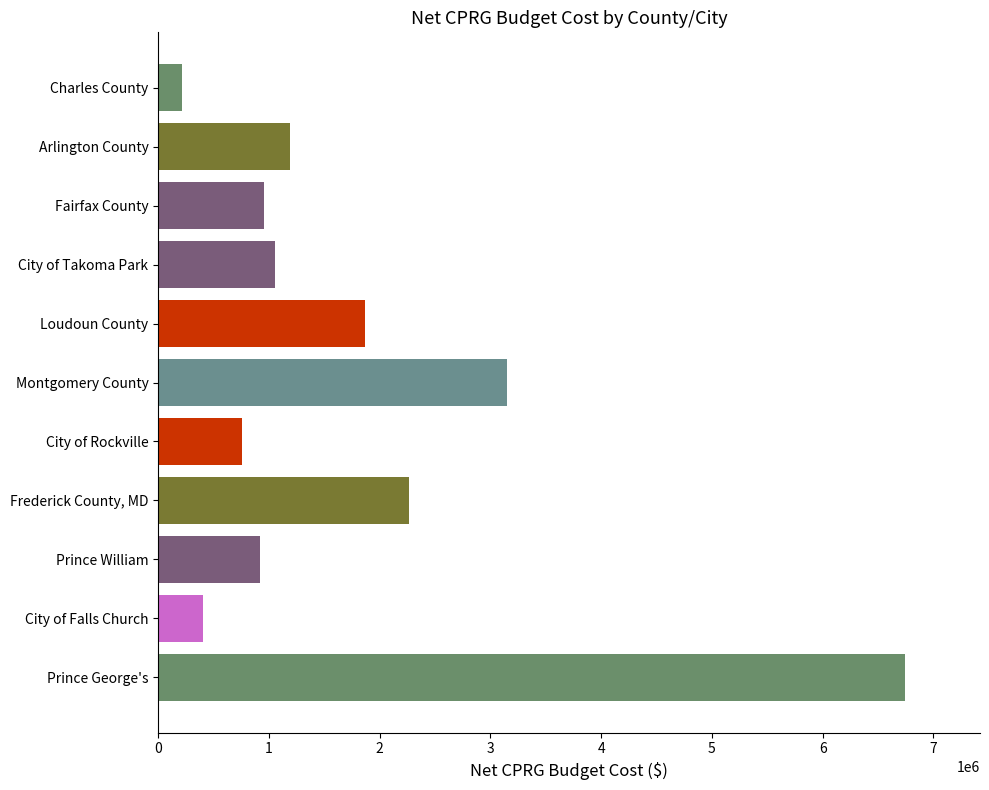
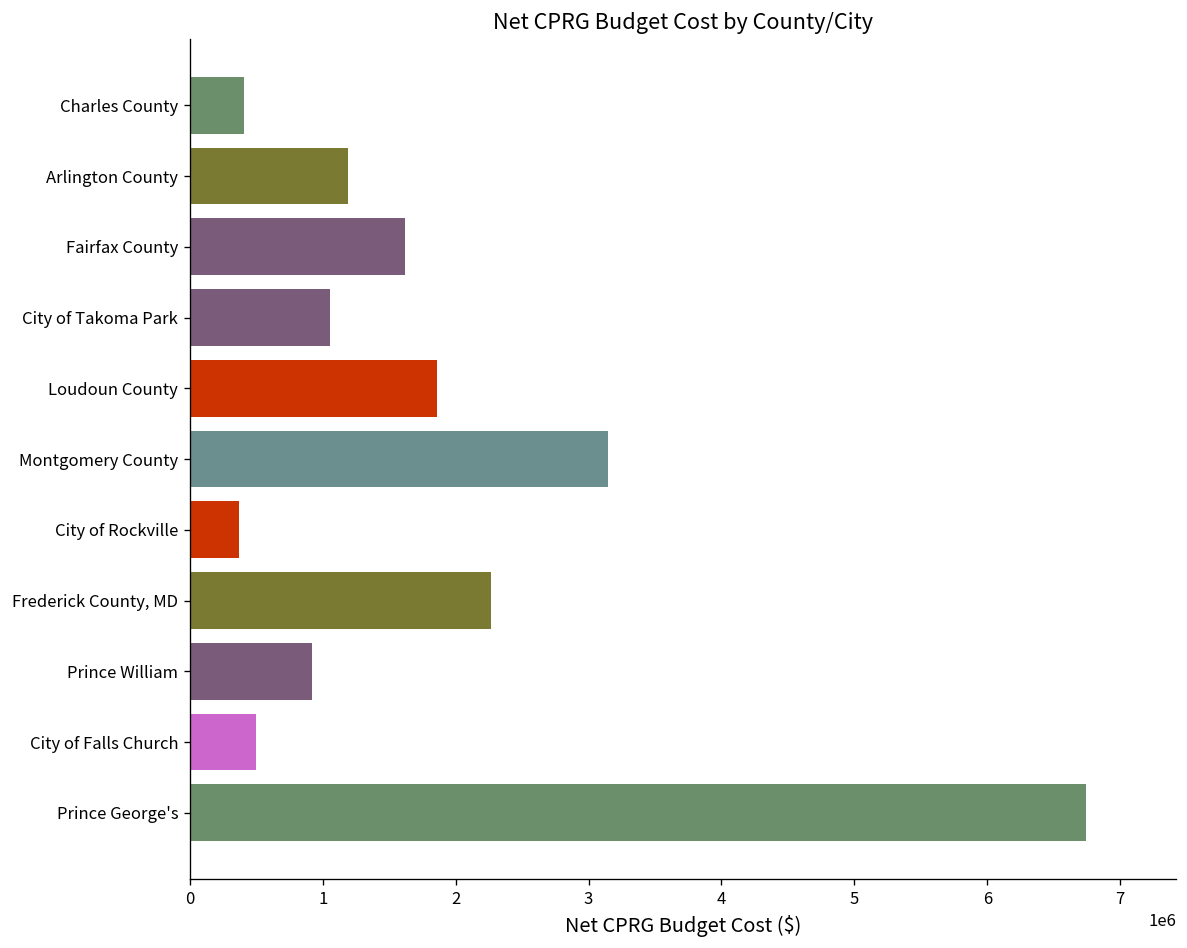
Charles County: 210000 -> 410000
Fairfax County: 960000 -> 1620000
City of Rockville: 760000 -> 370000
City of Falls Church: 410000 -> 500000
